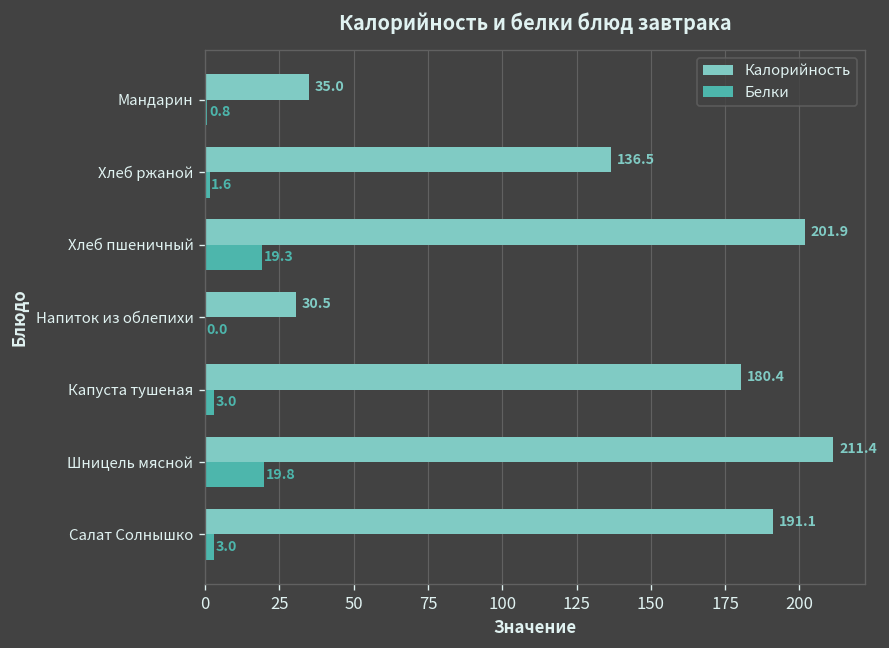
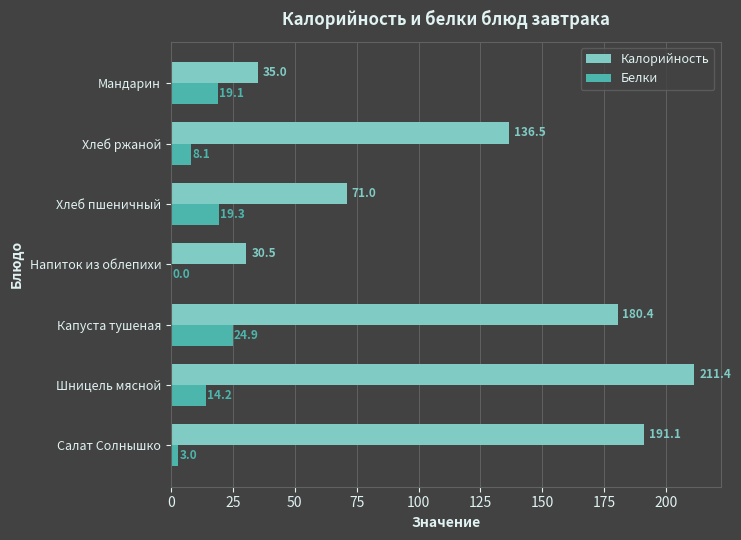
Белки, Мандарин: 0.8 -> 19.1
Белки, Хлеб ржаной: 1.6 -> 8.1
Калорийность, Хлеб пшеничный: 201.9 -> 71.0
Белки, Капуста тушеная: 3.0 -> 24.9
Белки, Шницель мясной: 19.8 -> 14.2
